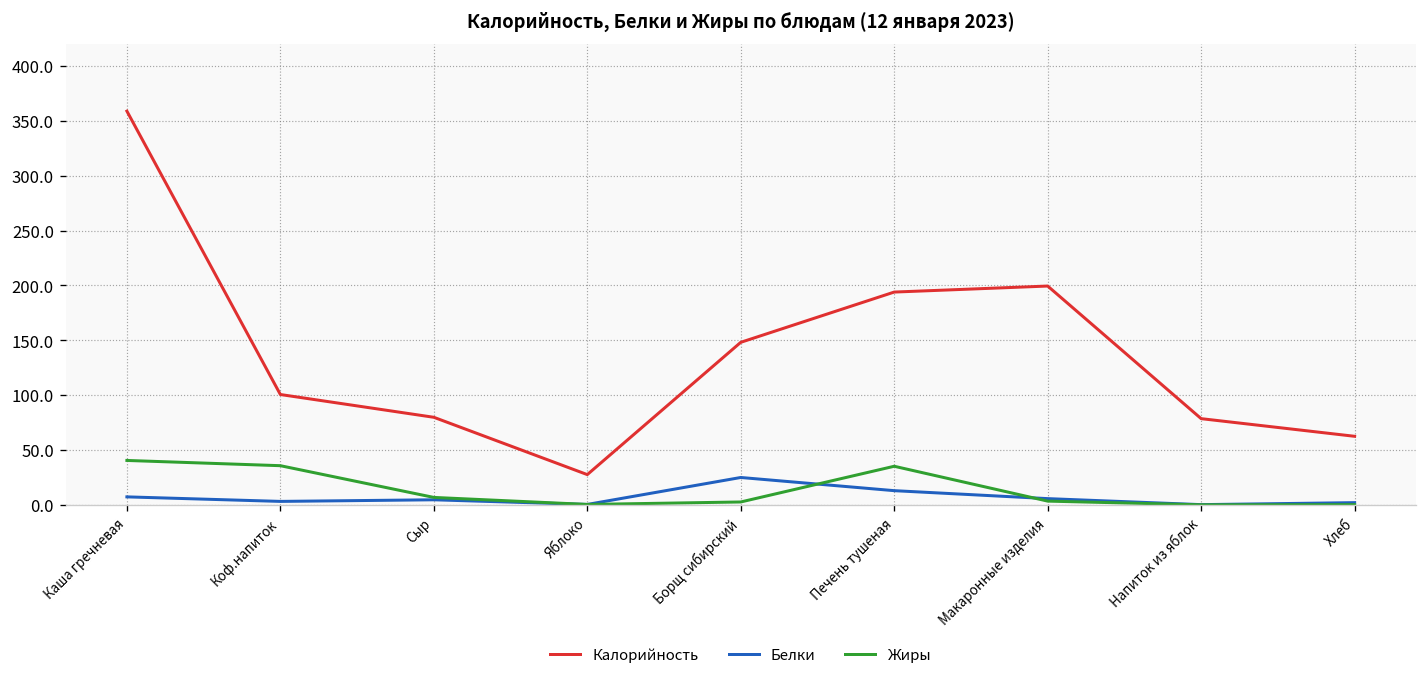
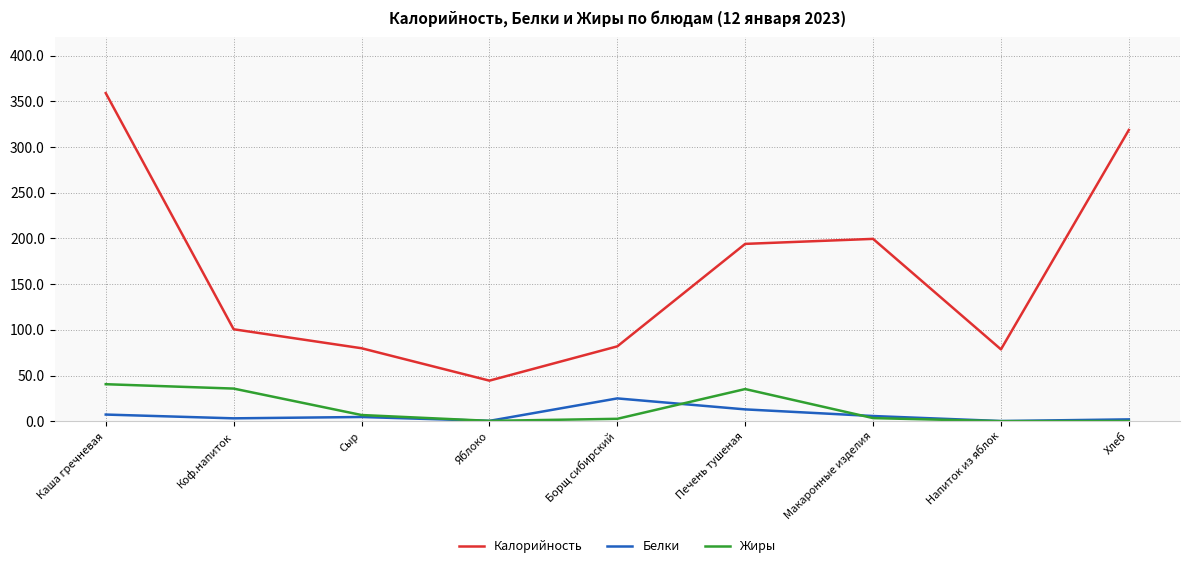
Калорийность, Яблоко: 30 -> 40
Калорийность, Борщ сибирский: 150 -> 80
Калорийность, Хлеб: 60 -> 320
